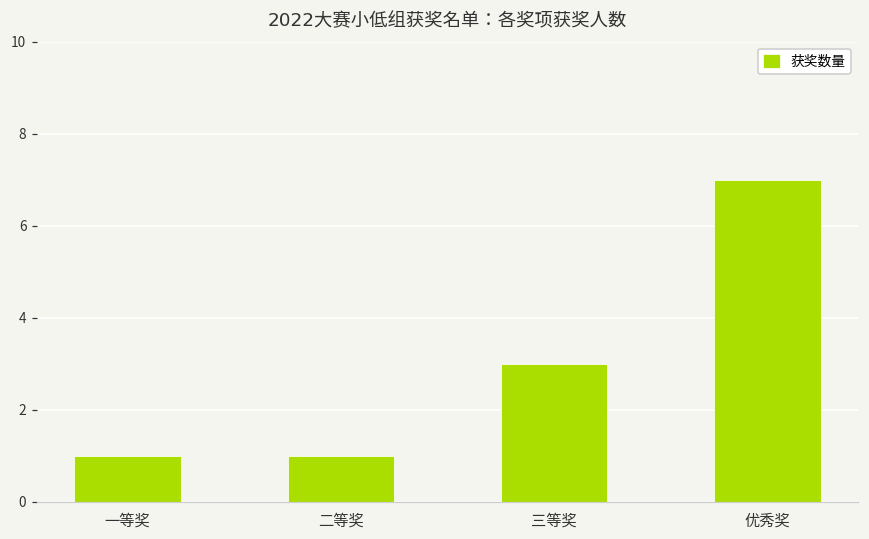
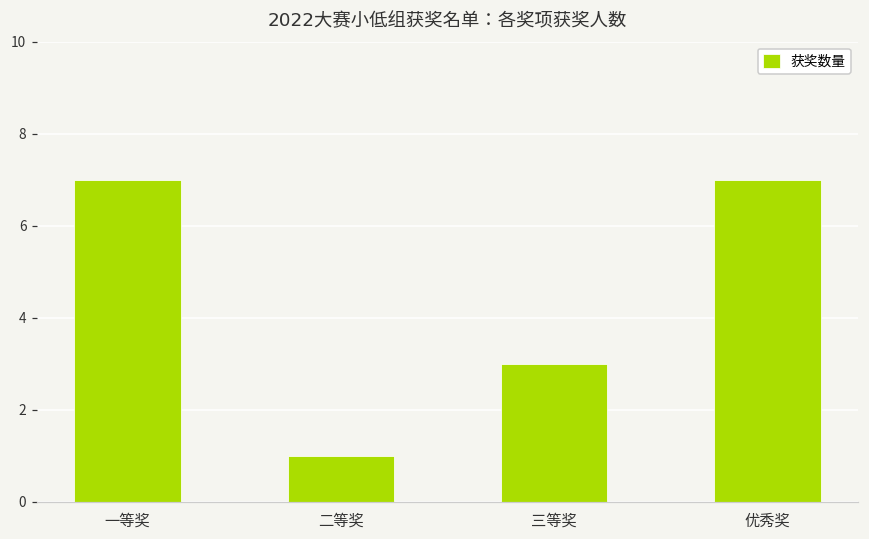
一等奖: 1 -> 7
